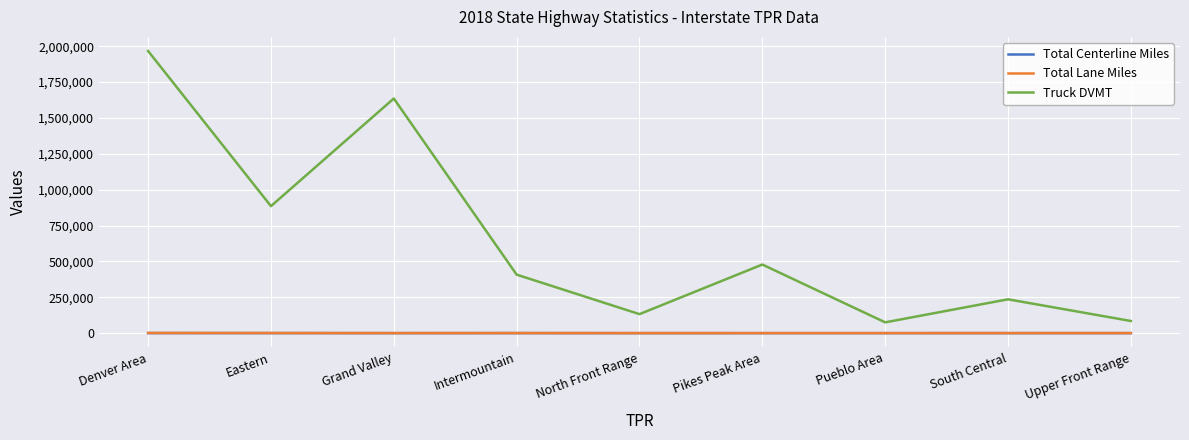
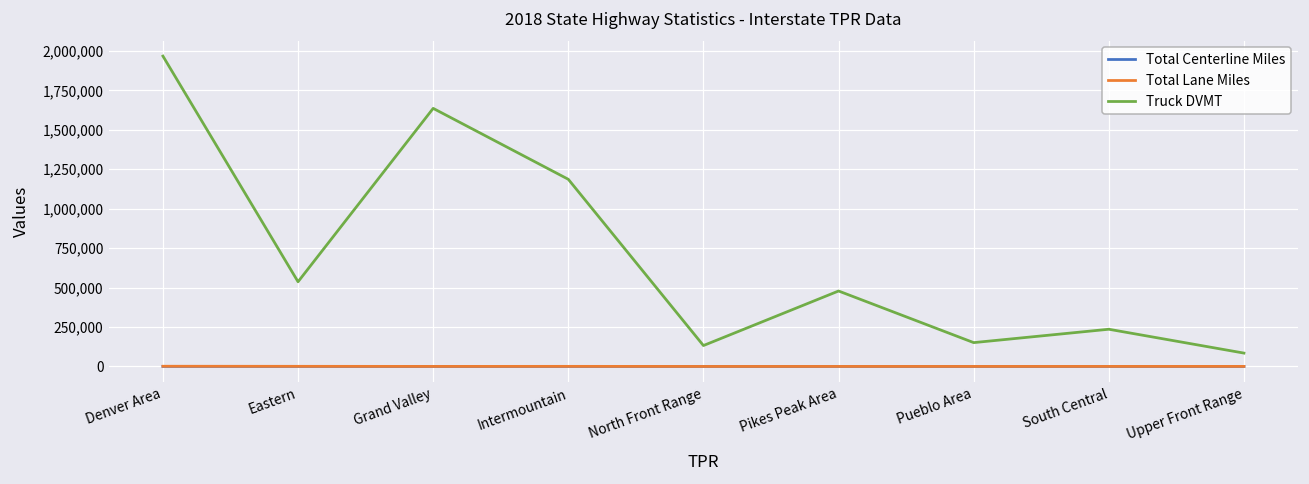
Truck DVMT, Eastern: 890,000 -> 540,000
Truck DVMT, Intermountain: 410,000 -> 1,190,000
Truck DVMT, Pueblo Area: 80,000 -> 150,000
